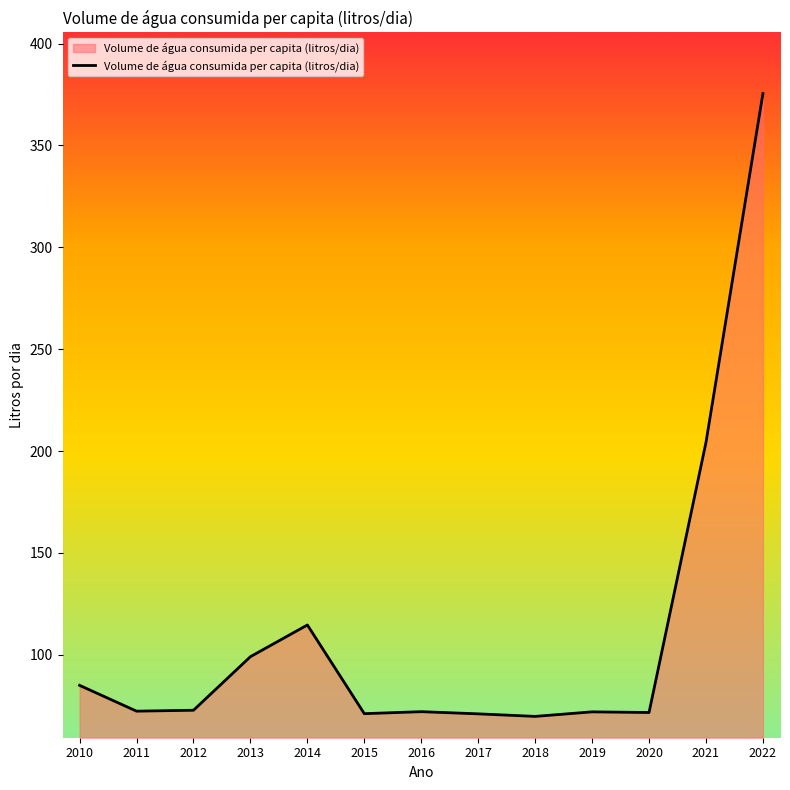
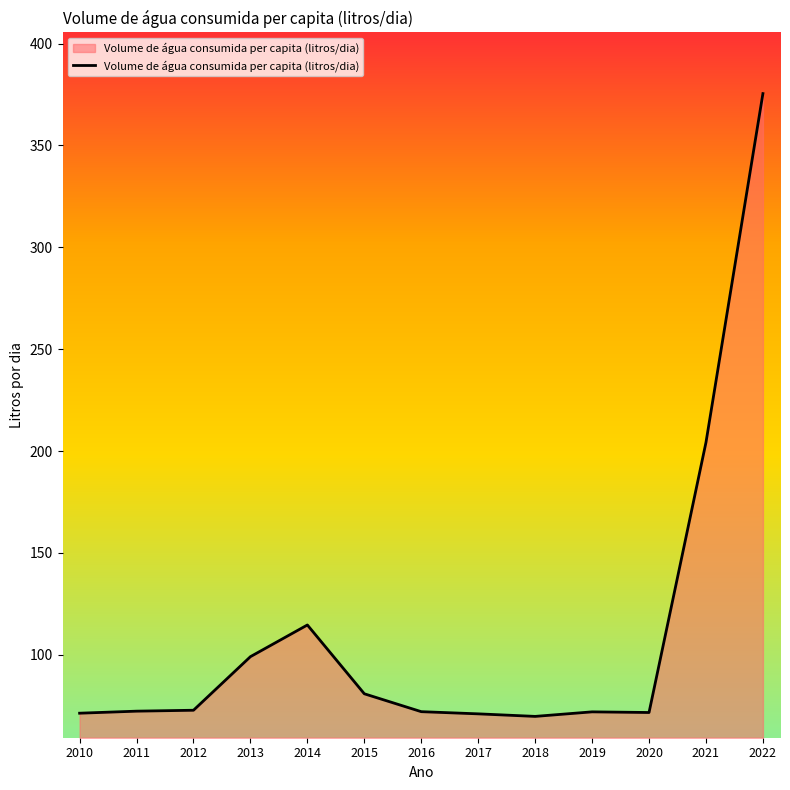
2010: 85 -> 71
2015: 71 -> 81
